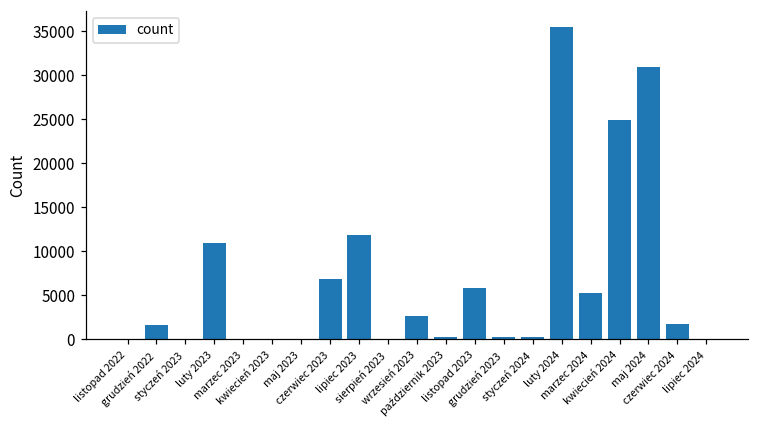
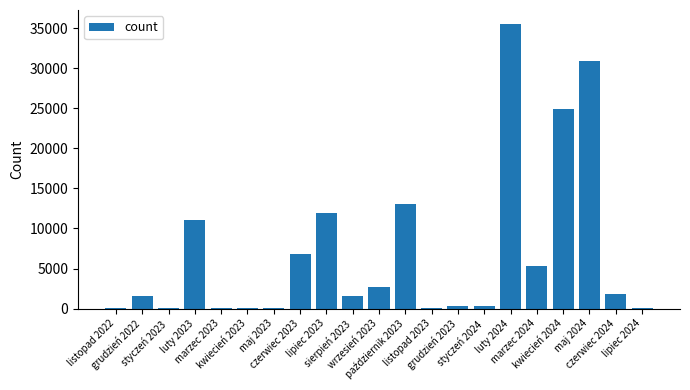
sierpień 2023: 0 -> 2000
październik 2023: 0 -> 13000
listopad 2023: 6000 -> 0
